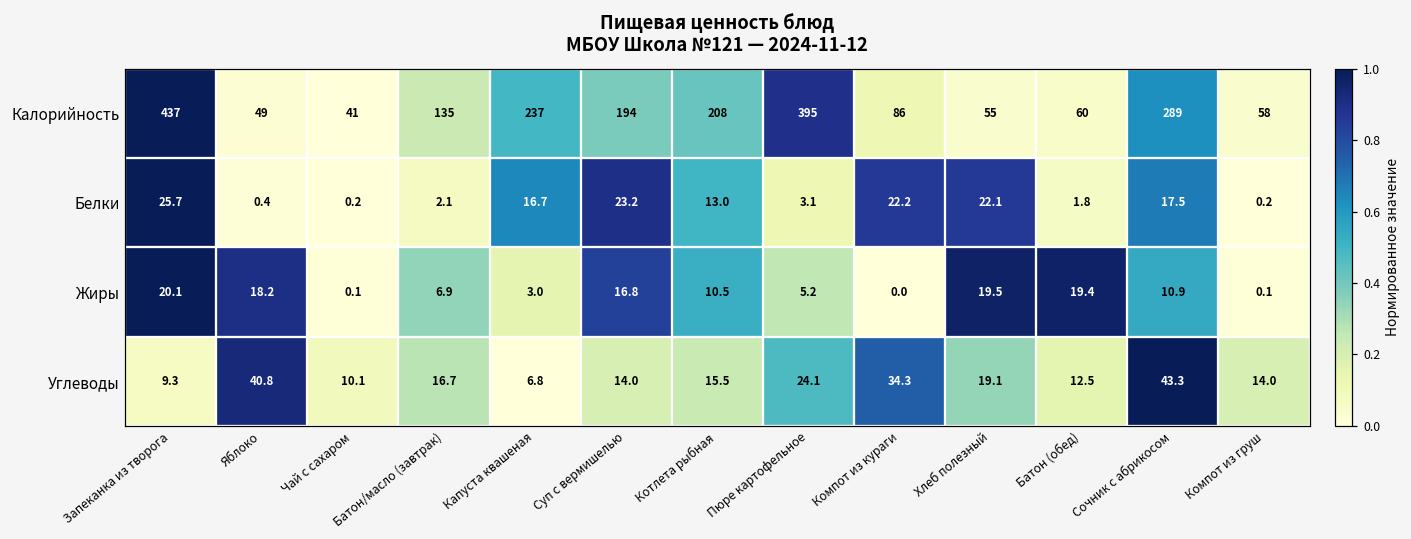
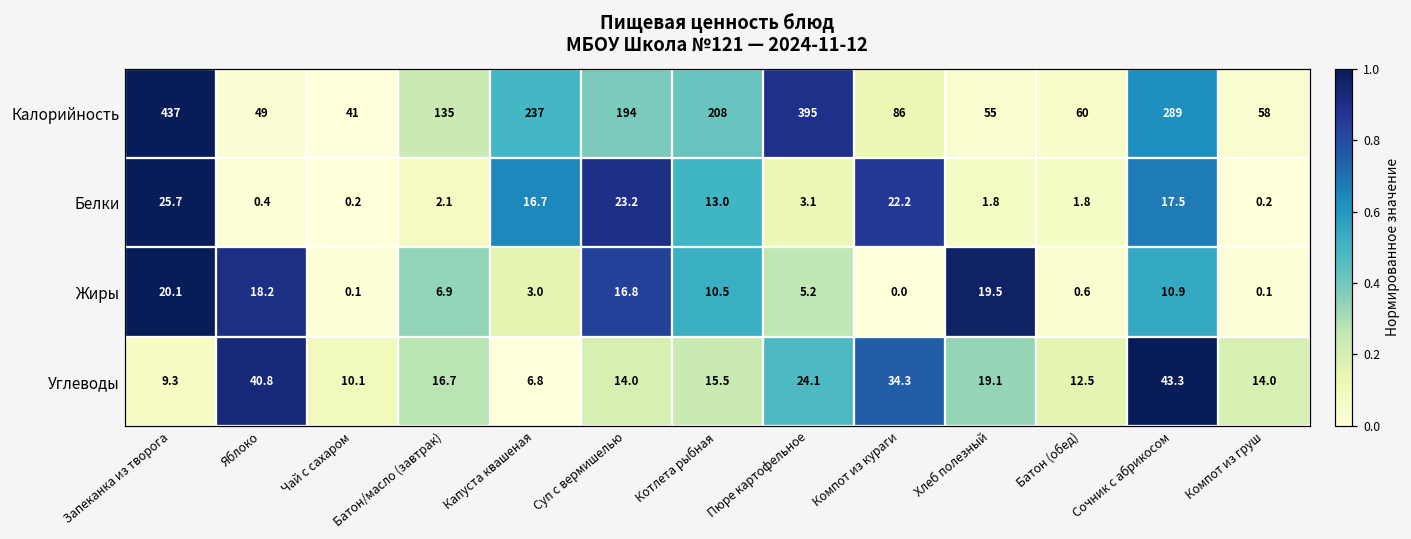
Белки, Хлеб полезный: 22.1 -> 1.8
Жиры, Батон (обед): 19.4 -> 0.6
